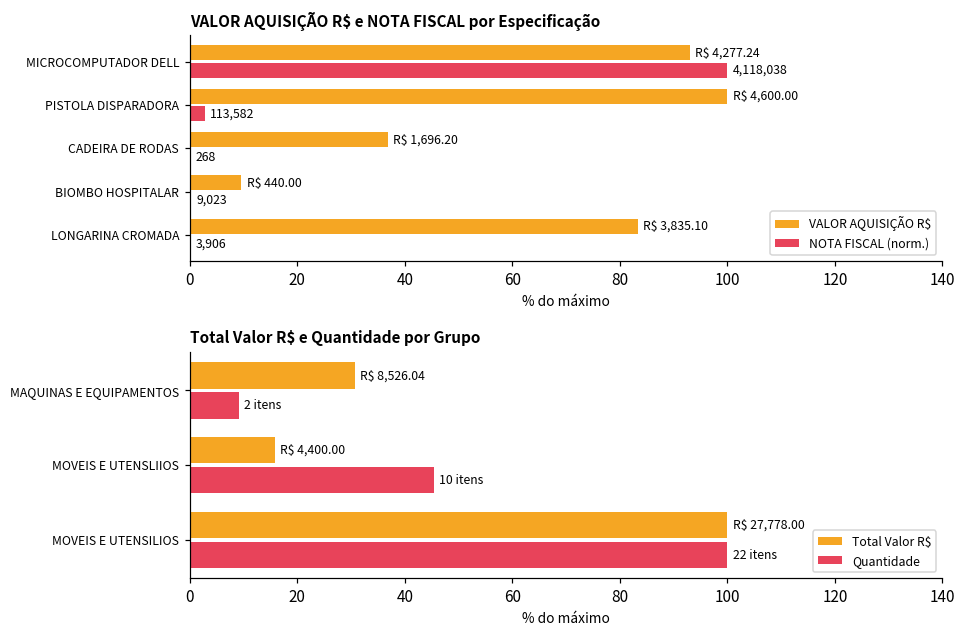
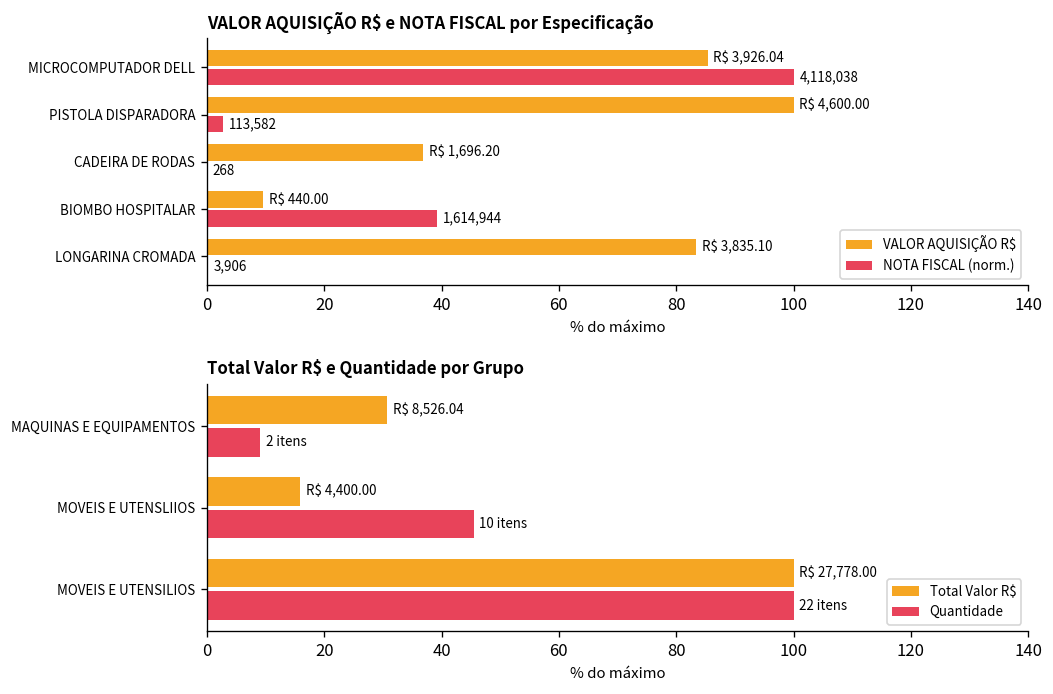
VALOR AQUISIÇÃO R$ e NOTA FISCAL por Especificação, VALOR AQUISIÇÃO R$, MICROCOMPUTADOR DELL: 4,277.24 -> 3,926.04
VALOR AQUISIÇÃO R$ e NOTA FISCAL por Especificação, NOTA FISCAL (norm.), BIOMBO HOSPITALAR: 9,023 -> 1,614,944
